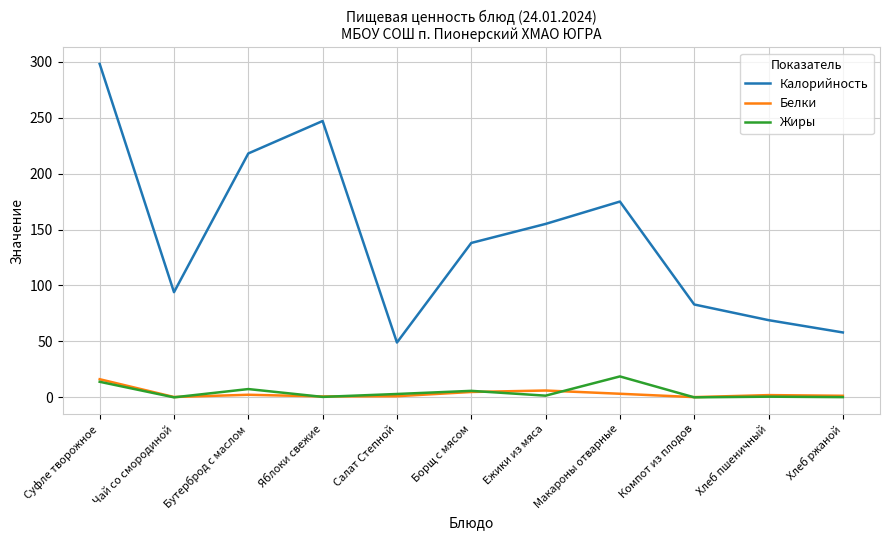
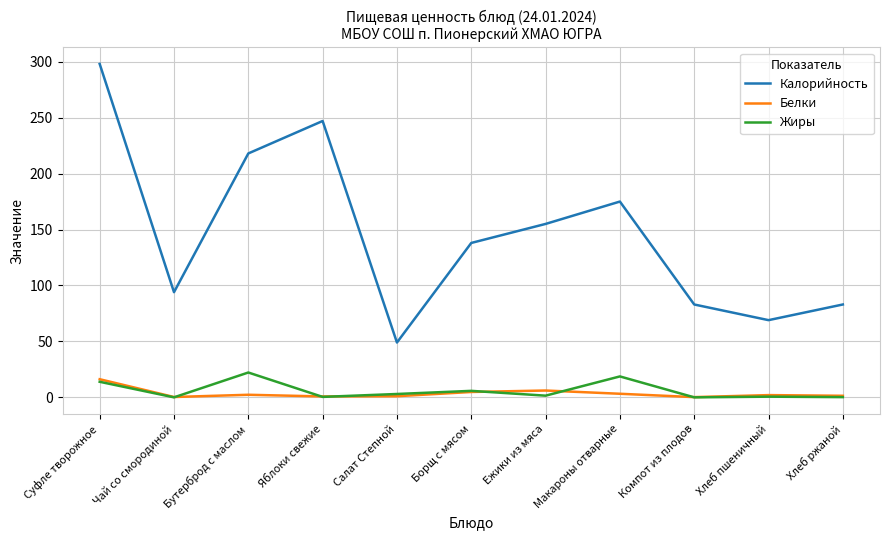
Жиры, Бутерброд с маслом: 7 -> 22
Калорийность, Хлеб ржаной: 58 -> 83
